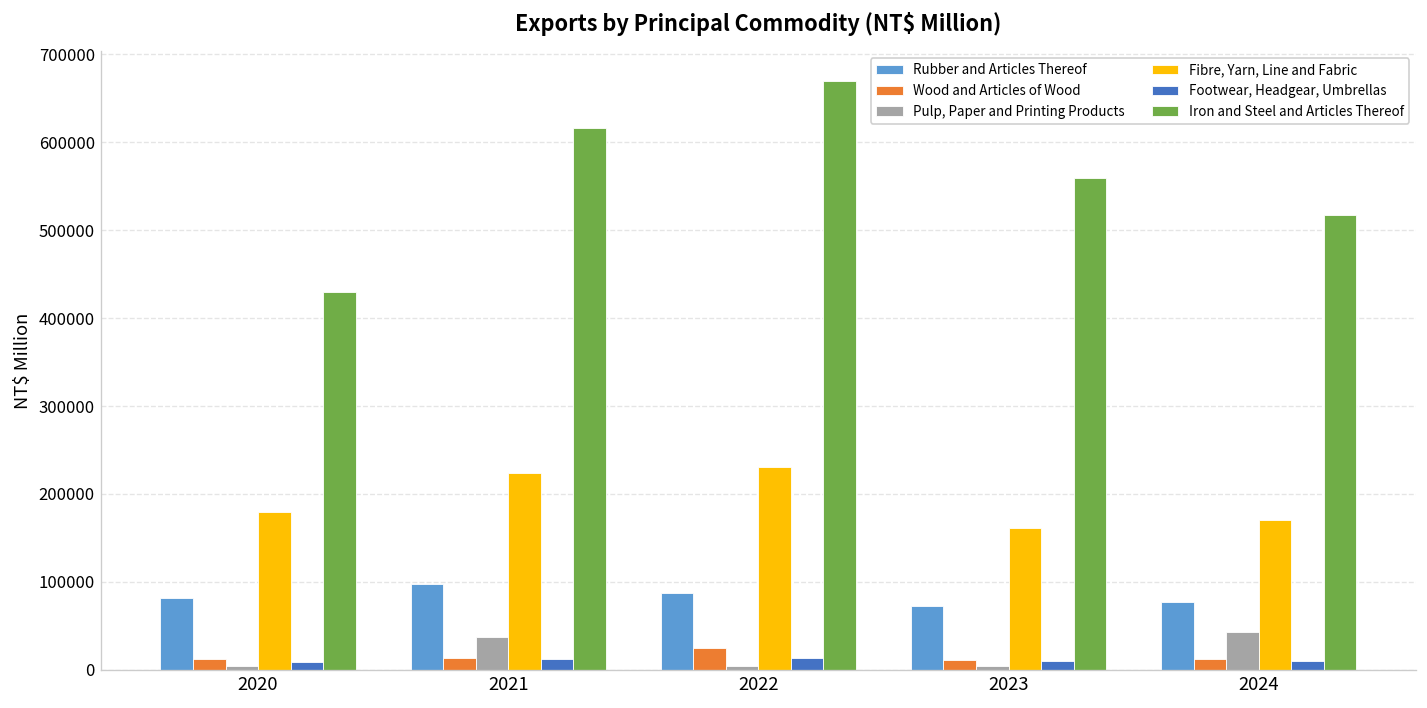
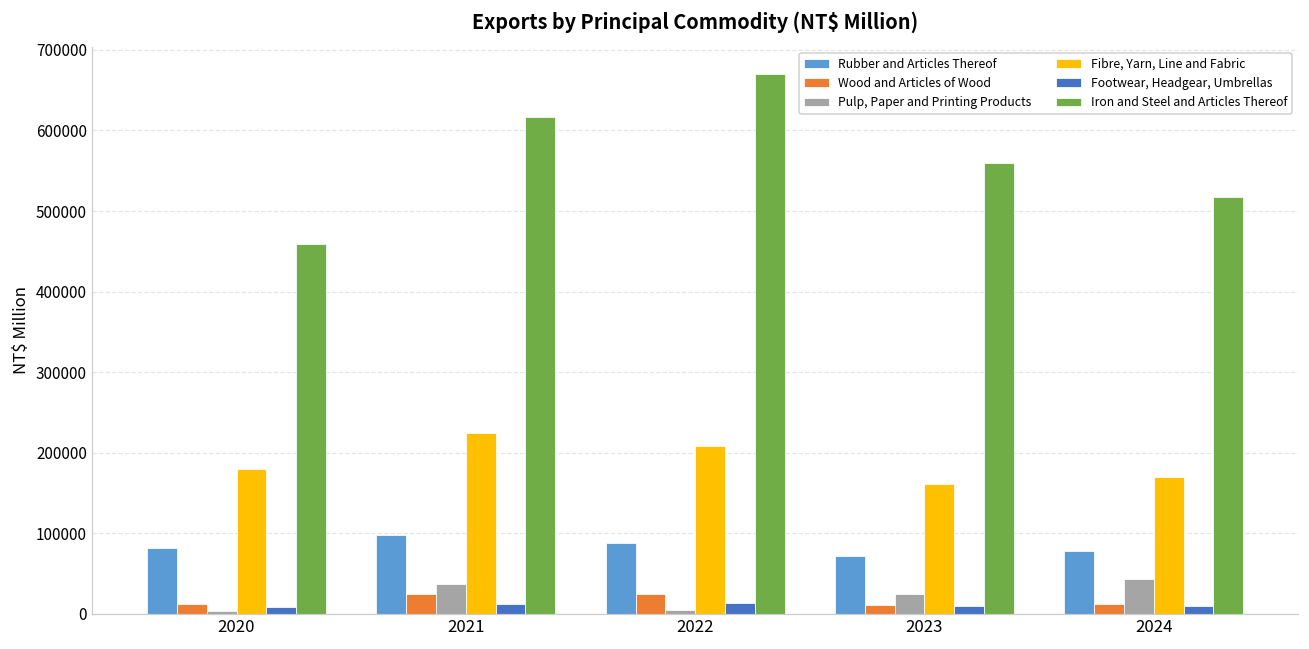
Iron and Steel and Articles Thereof, 2020: 430000 -> 460000
Wood and Articles of Wood, 2021: 10000 -> 20000
Fibre, Yarn, Line and Fabric, 2022: 230000 -> 210000
Pulp, Paper and Printing Products, 2023: 0 -> 20000
